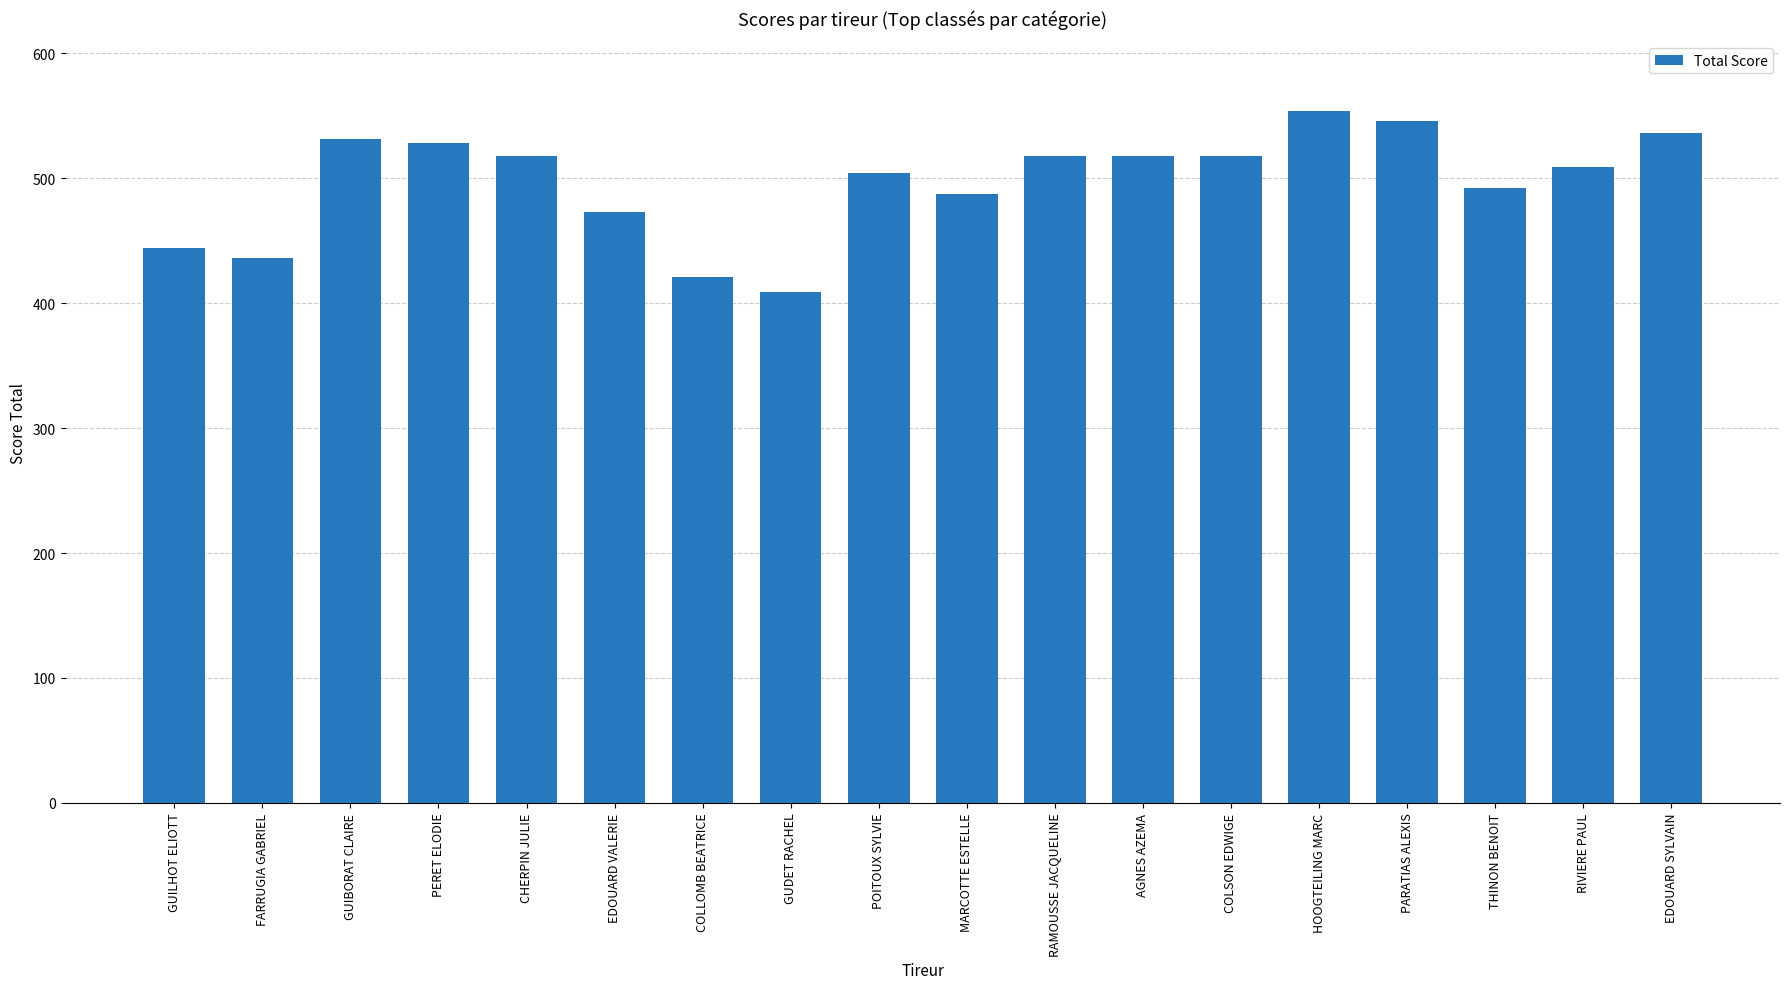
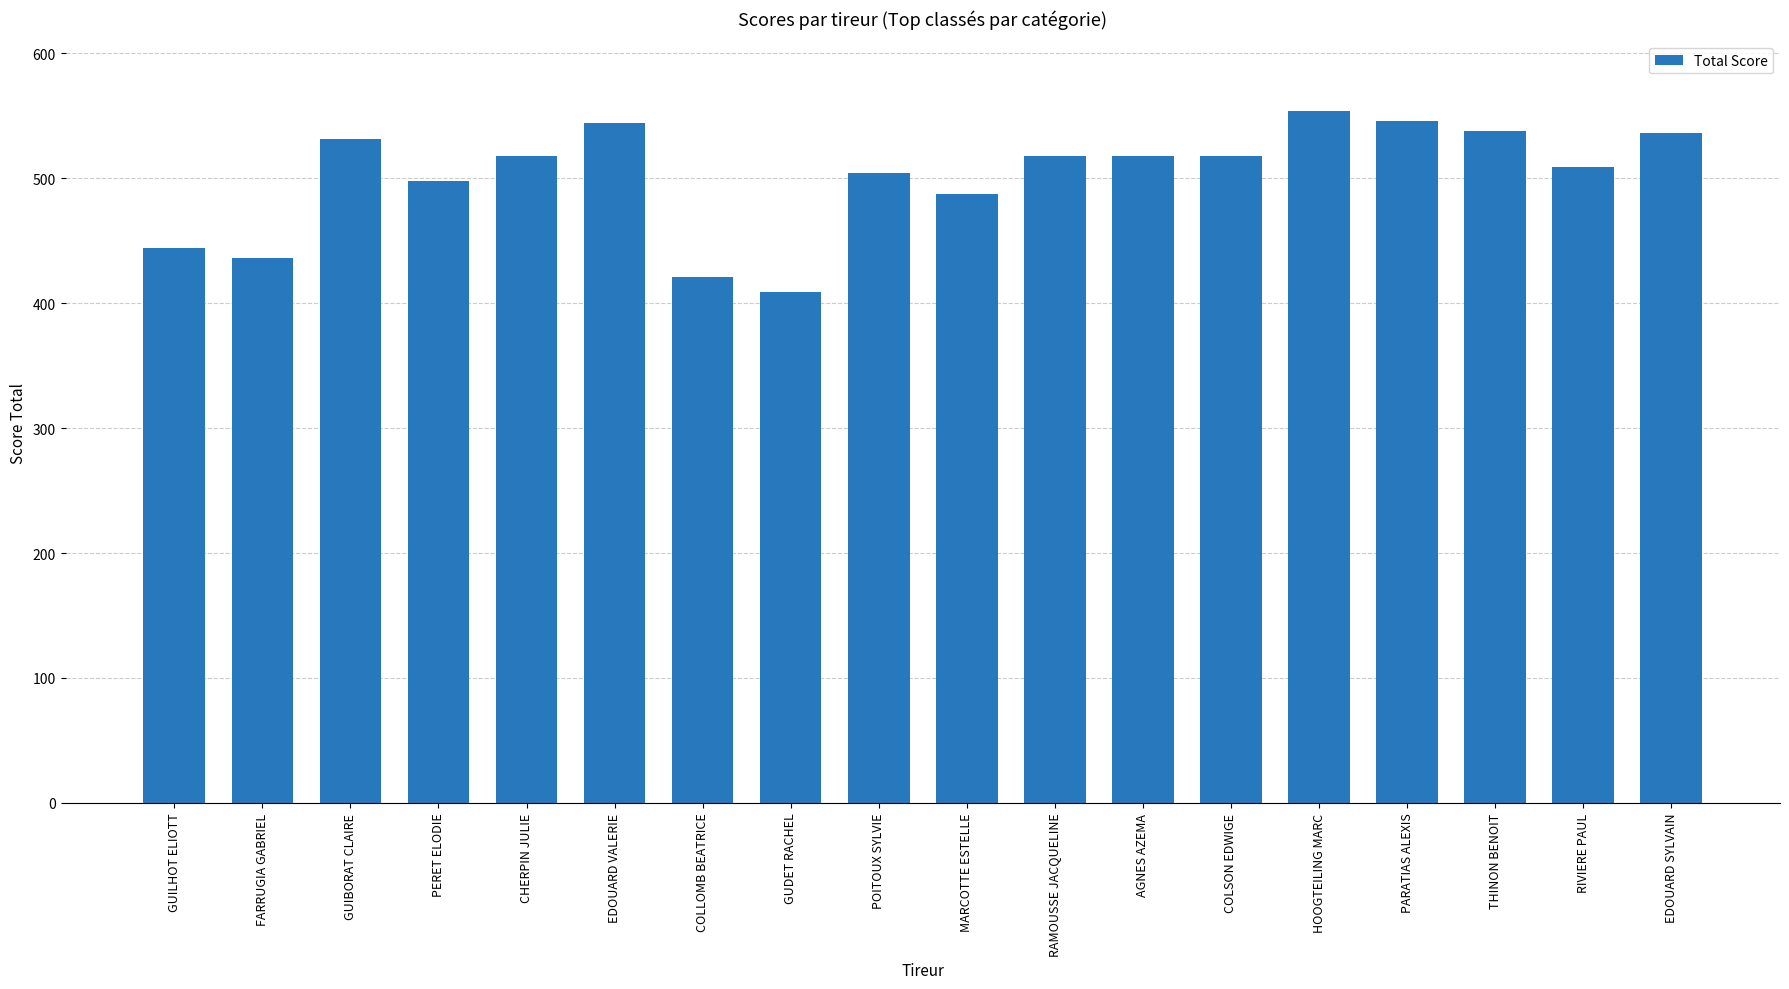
PERET ELODIE: 528 -> 498
EDOUARD VALERIE: 473 -> 544
THINON BENOIT: 492 -> 538
